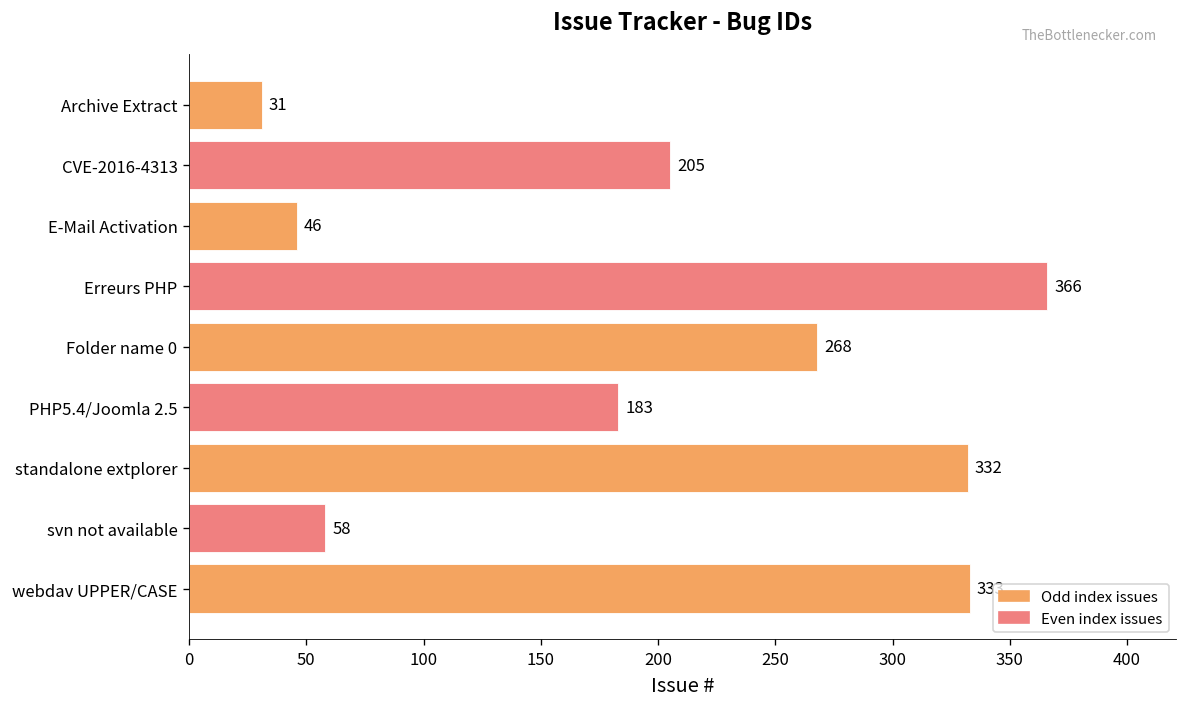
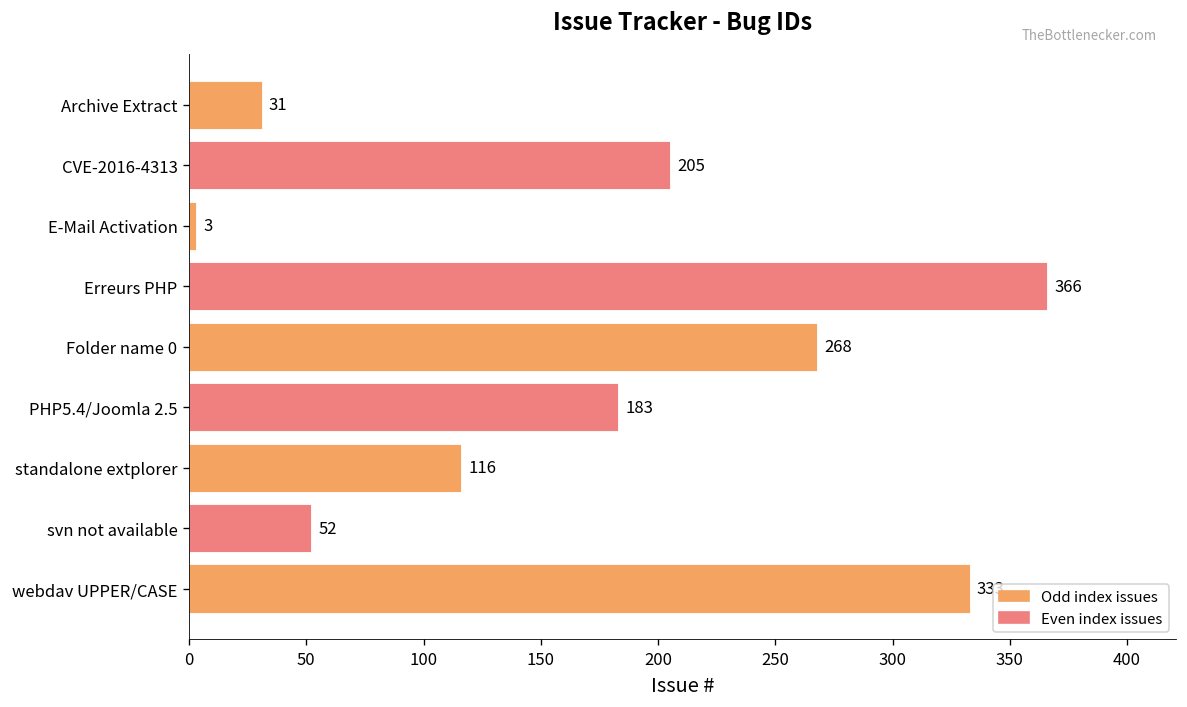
E-Mail Activation: 46 -> 3
standalone extplorer: 332 -> 116
svn not available: 58 -> 52
